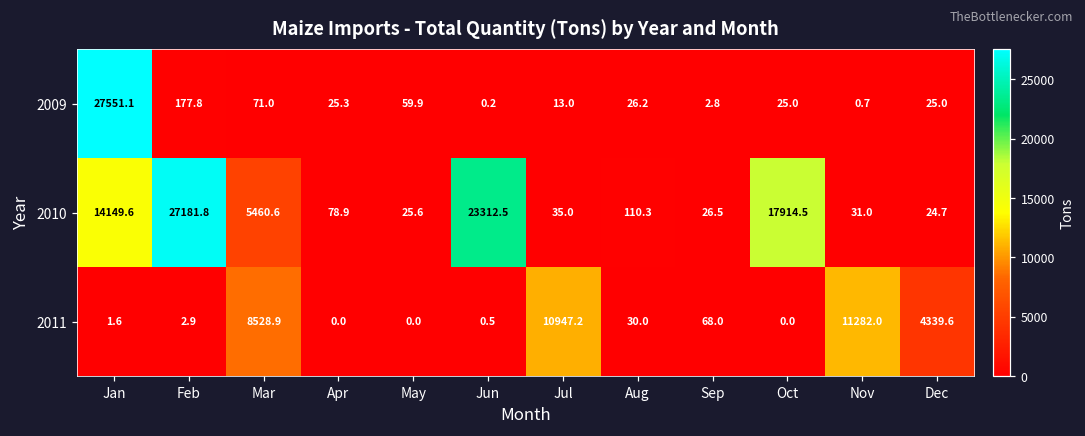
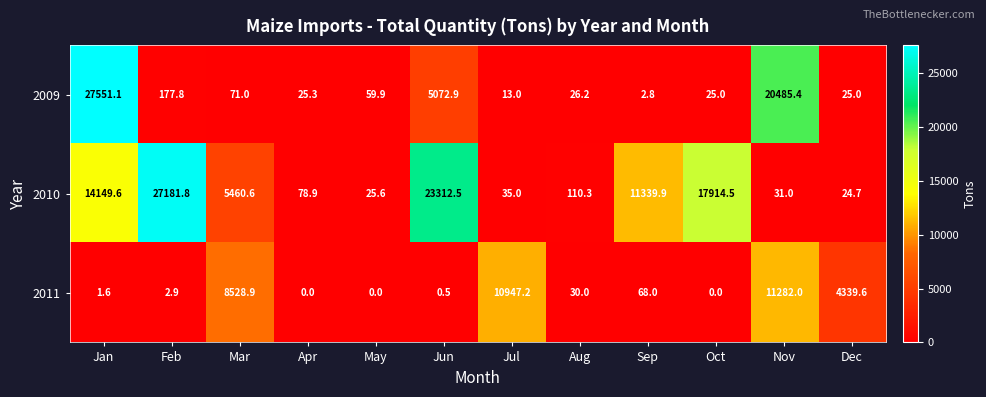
2009, Jun: 0.2 -> 5072.9
2009, Nov: 0.7 -> 20485.4
2010, Sep: 26.5 -> 11339.9
